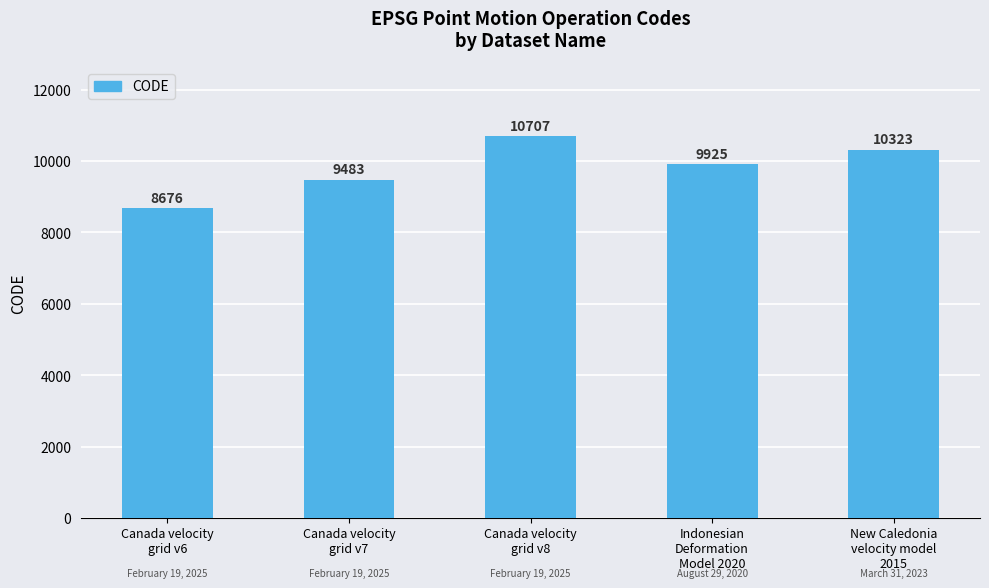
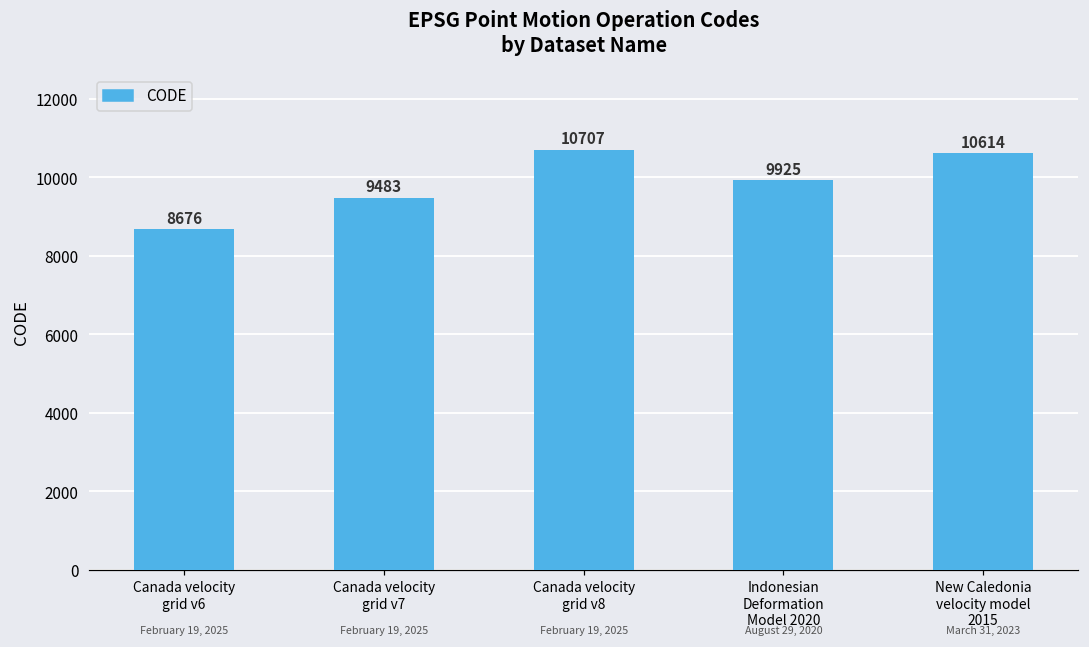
New Caledonia velocity model 2015: 10323 -> 10614
